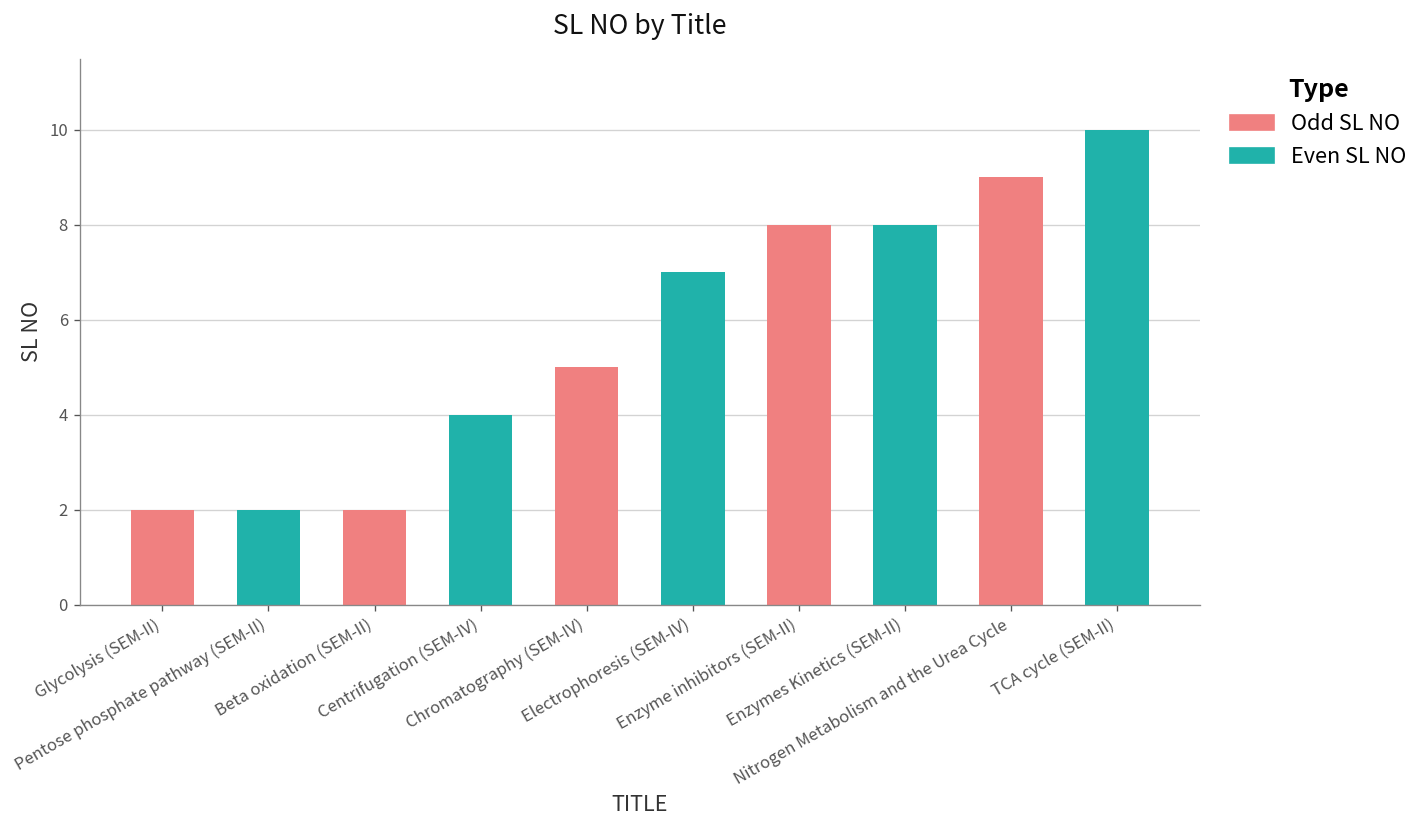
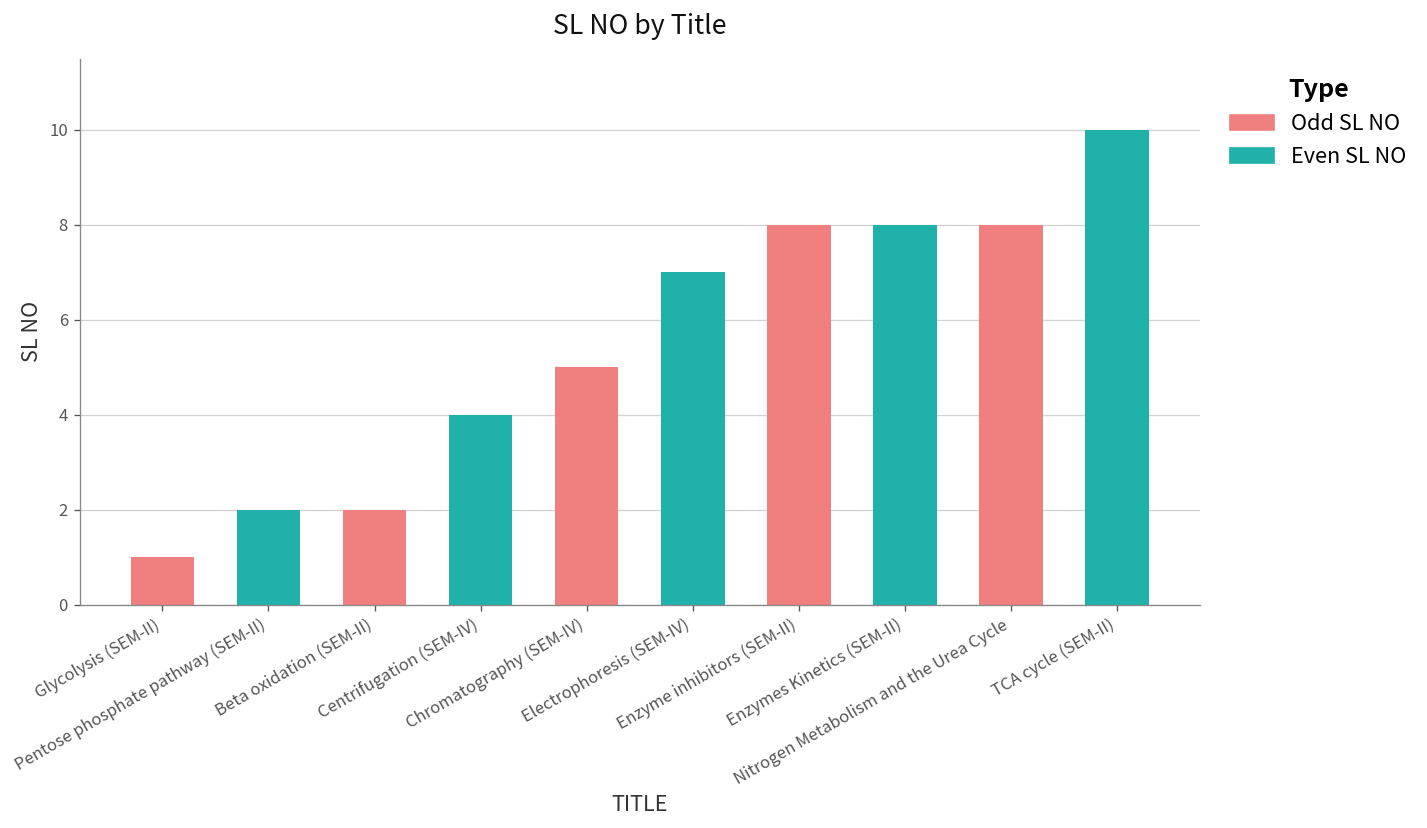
Glycolysis (SEM-II): 2 -> 1
Nitrogen Metabolism and the Urea Cycle: 9 -> 8
